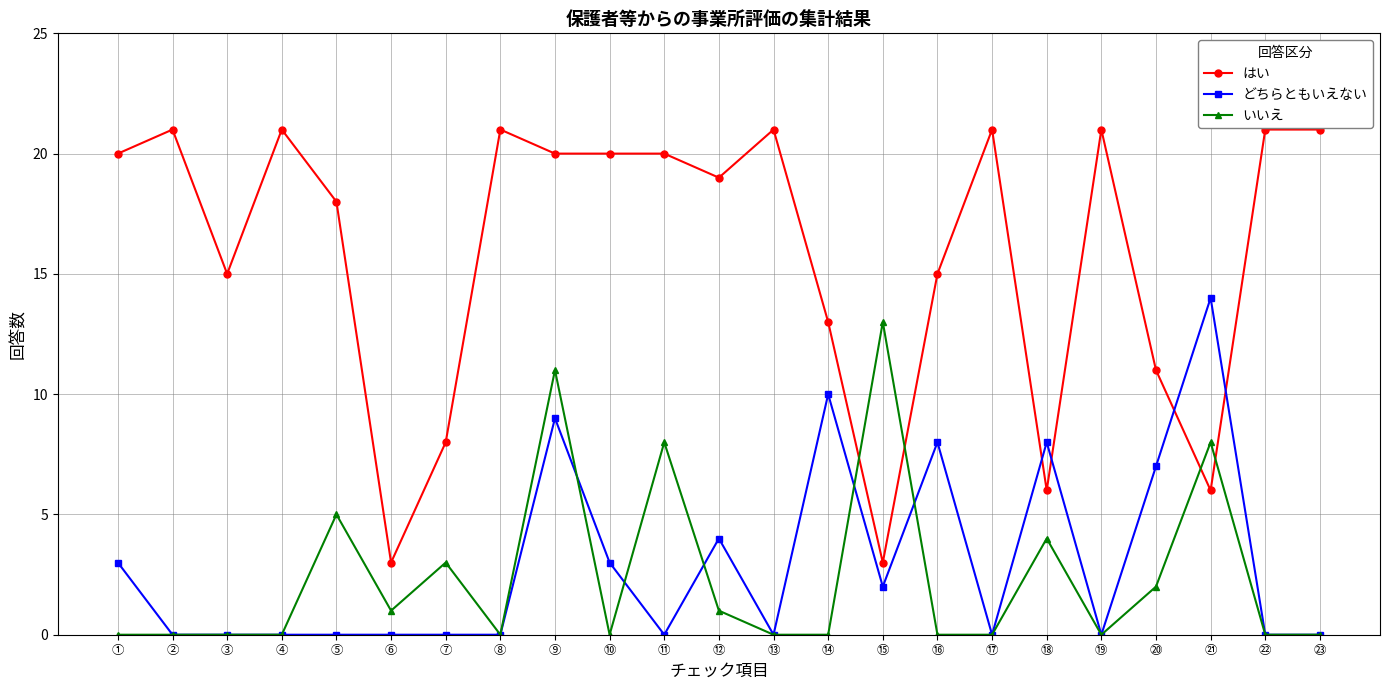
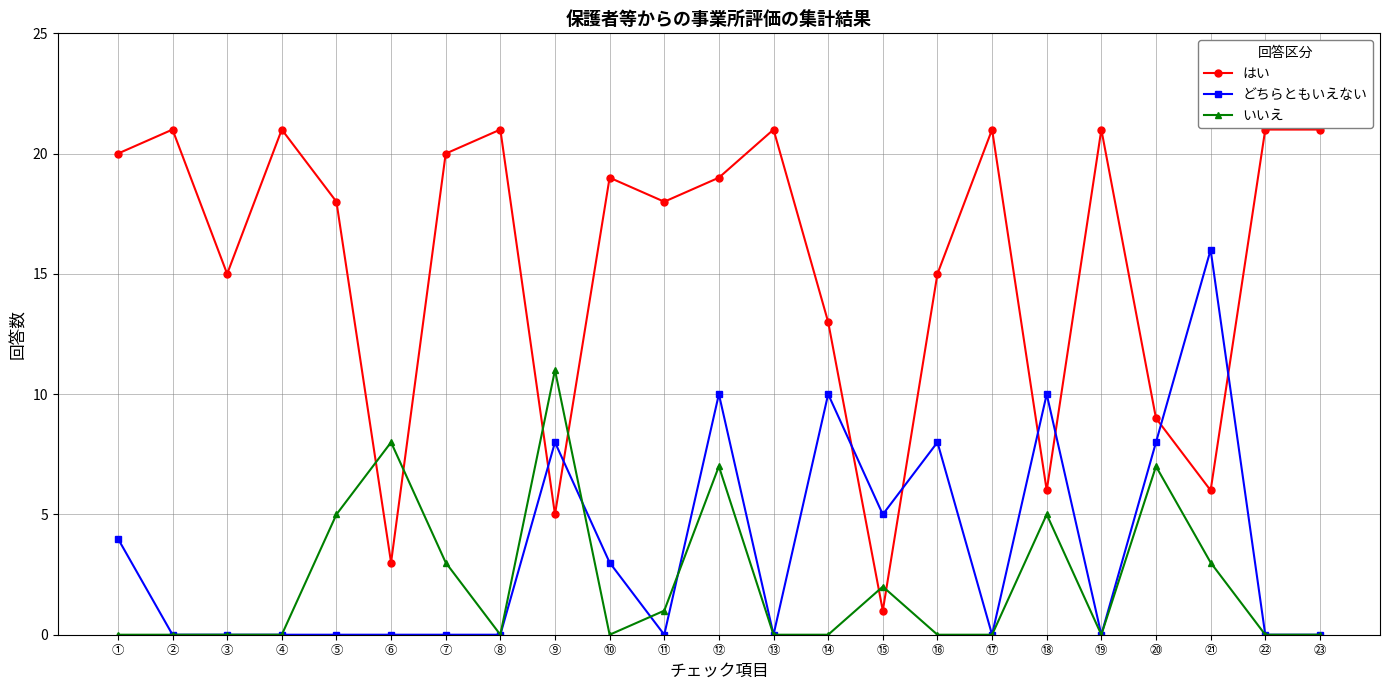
どちらともいえない, ①: 3 -> 4
いいえ, ⑥: 1 -> 8
はい, ⑦: 8 -> 20
はい, ⑨: 20 -> 5
どちらともいえない, ⑨: 9 -> 8
はい, ⑩: 20 -> 19
はい, ⑪: 20 -> 18
いいえ, ⑪: 8 -> 1
どちらともいえない, ⑫: 4 -> 10
いいえ, ⑫: 1 -> 7
はい, ⑮: 3 -> 1
どちらともいえない, ⑮: 2 -> 5
いいえ, ⑮: 13 -> 2
どちらともいえない, ⑱: 8 -> 10
いいえ, ⑱: 4 -> 5
はい, ⑳: 11 -> 9
どちらともいえない, ⑳: 7 -> 8
いいえ, ⑳: 2 -> 7
どちらともいえない, ㉑: 14 -> 16
いいえ, ㉑: 8 -> 3
